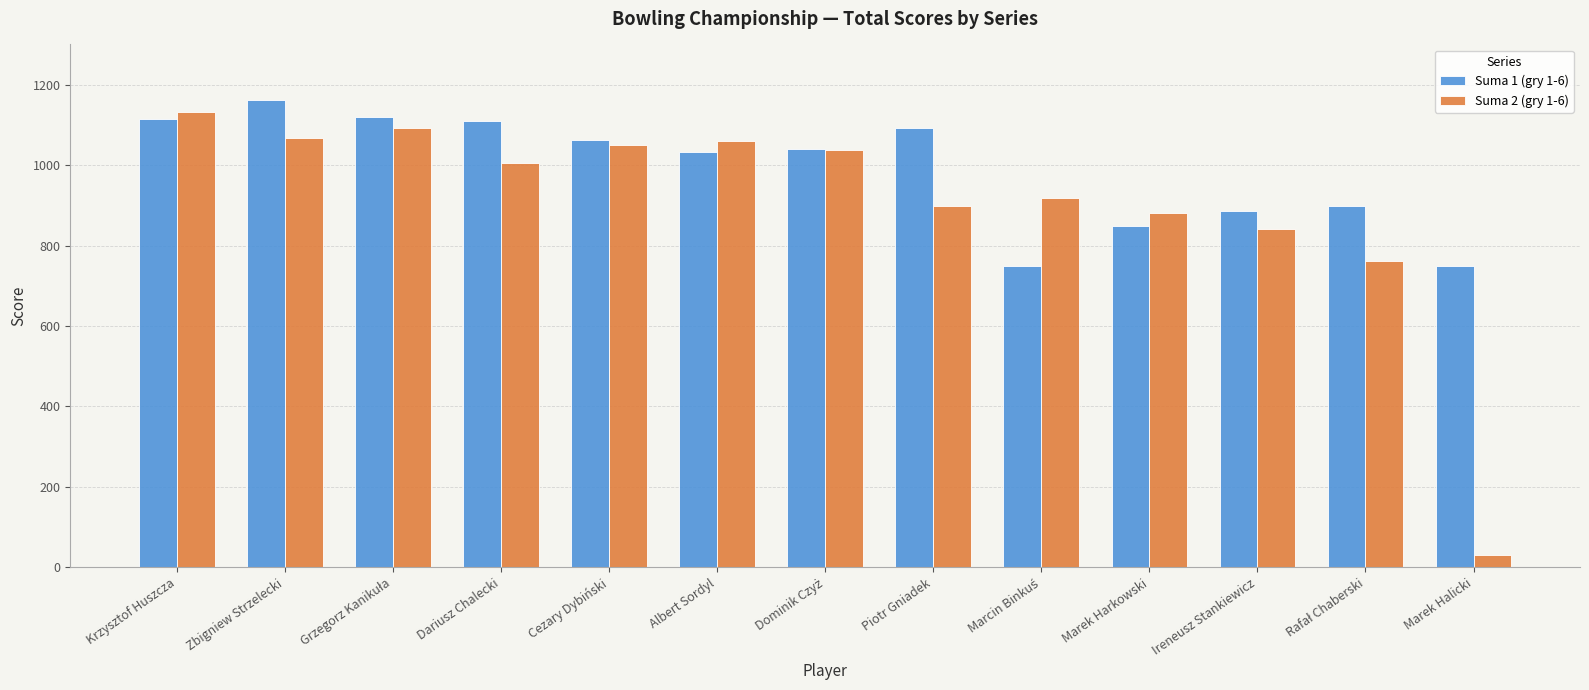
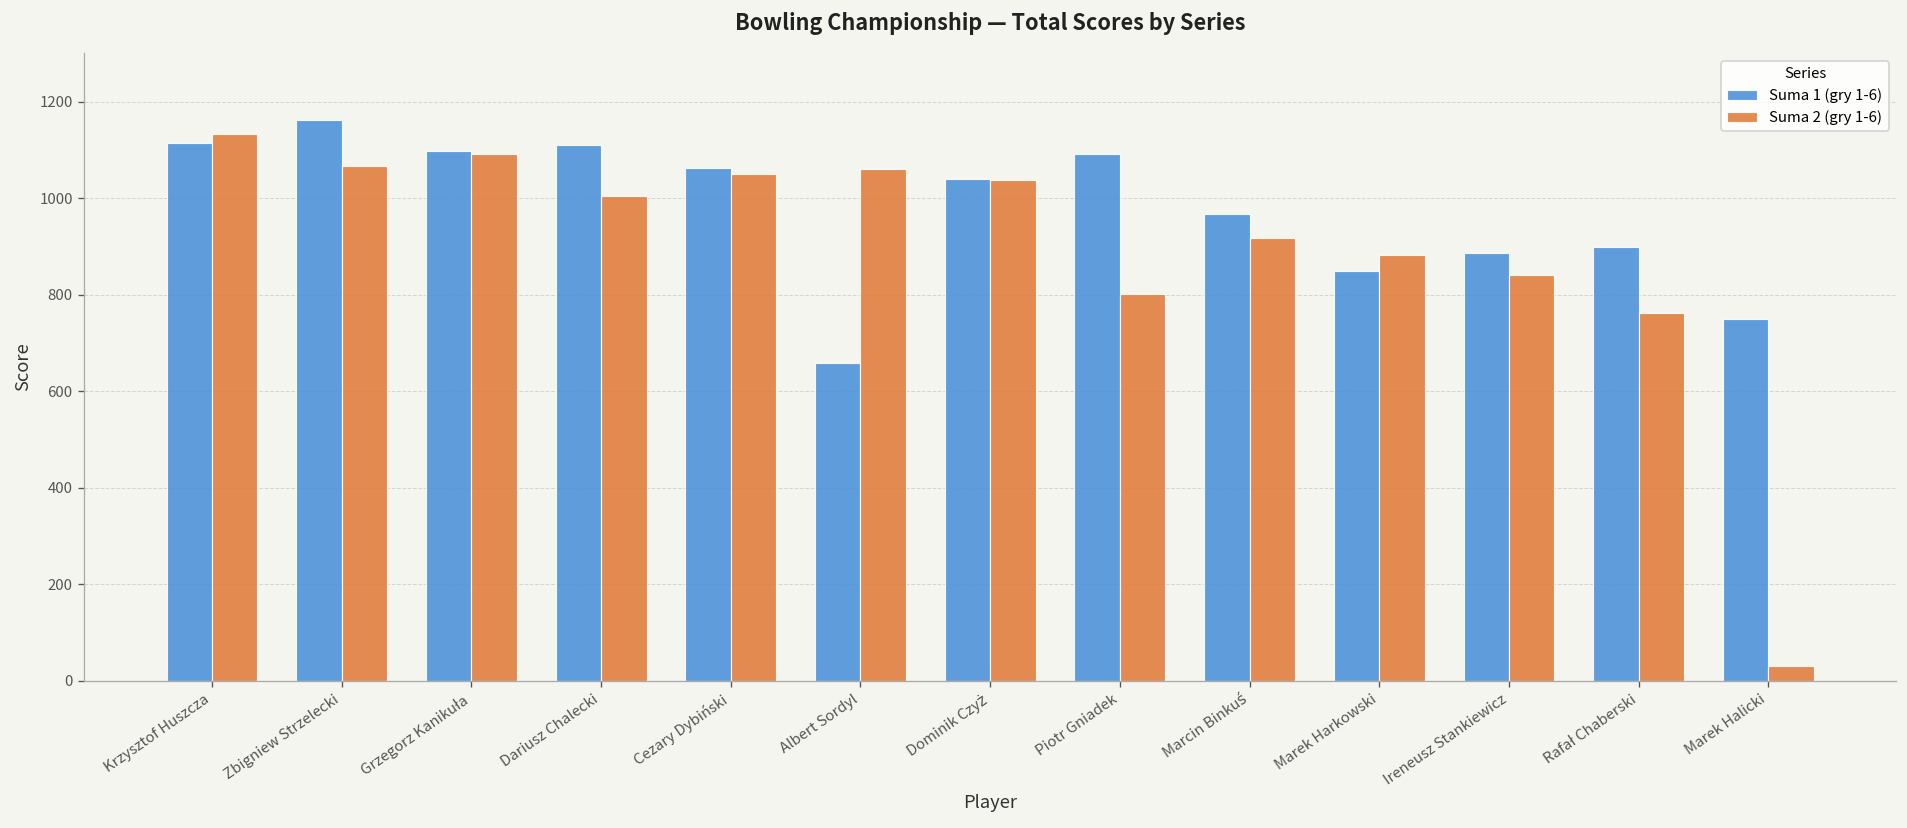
Suma 1 (gry 1-6), Grzegorz Kanikuła: 1120 -> 1100
Suma 1 (gry 1-6), Albert Sordyl: 1030 -> 660
Suma 2 (gry 1-6), Piotr Gniadek: 900 -> 800
Suma 1 (gry 1-6), Marcin Binkuś: 750 -> 970
